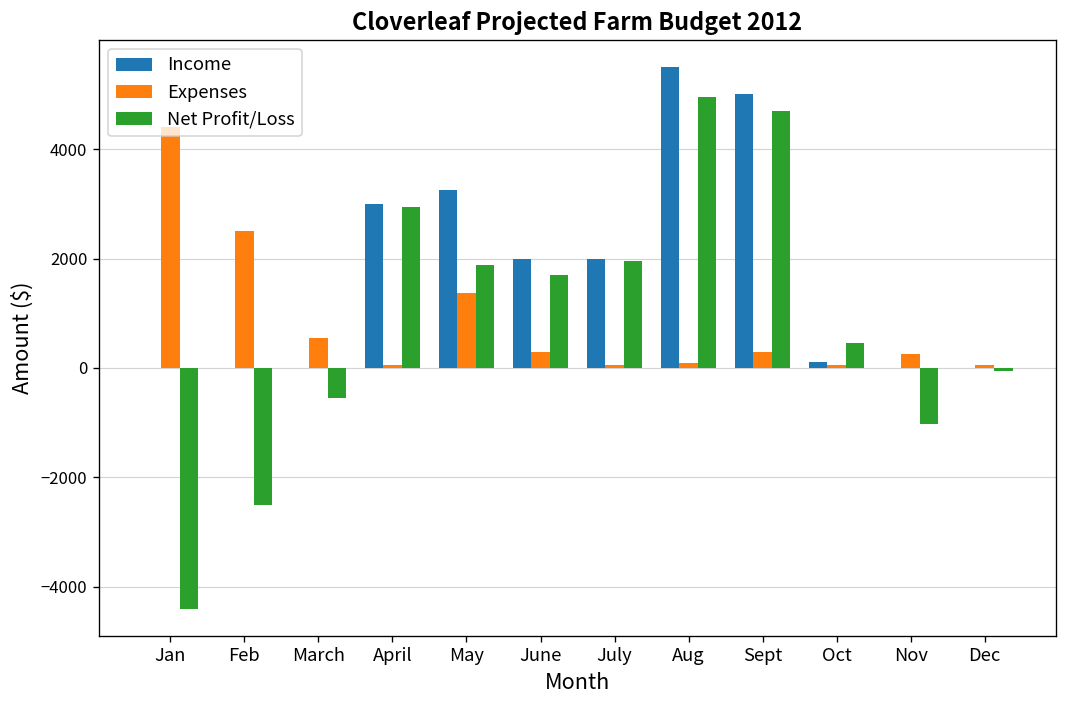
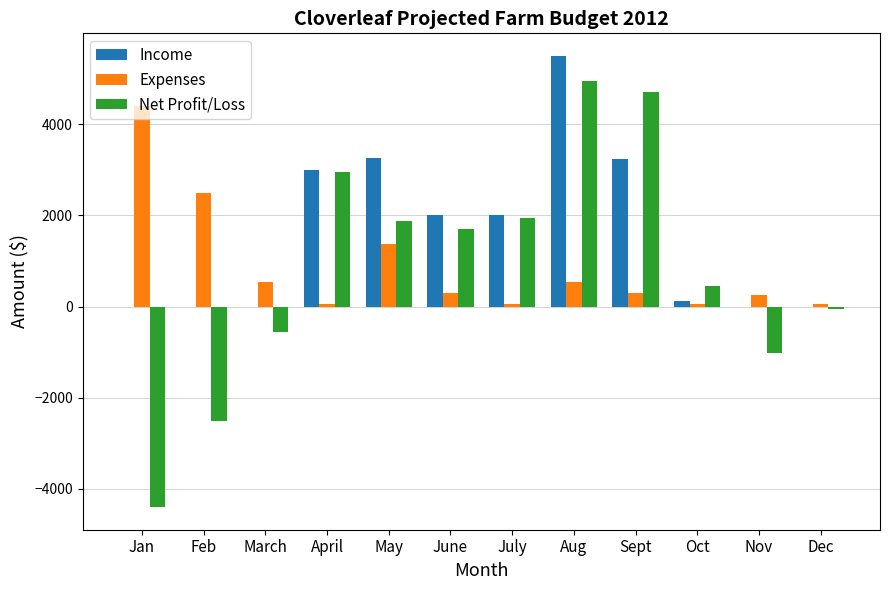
Expenses, Aug: 100 -> 600
Income, Sept: 5000 -> 3200
